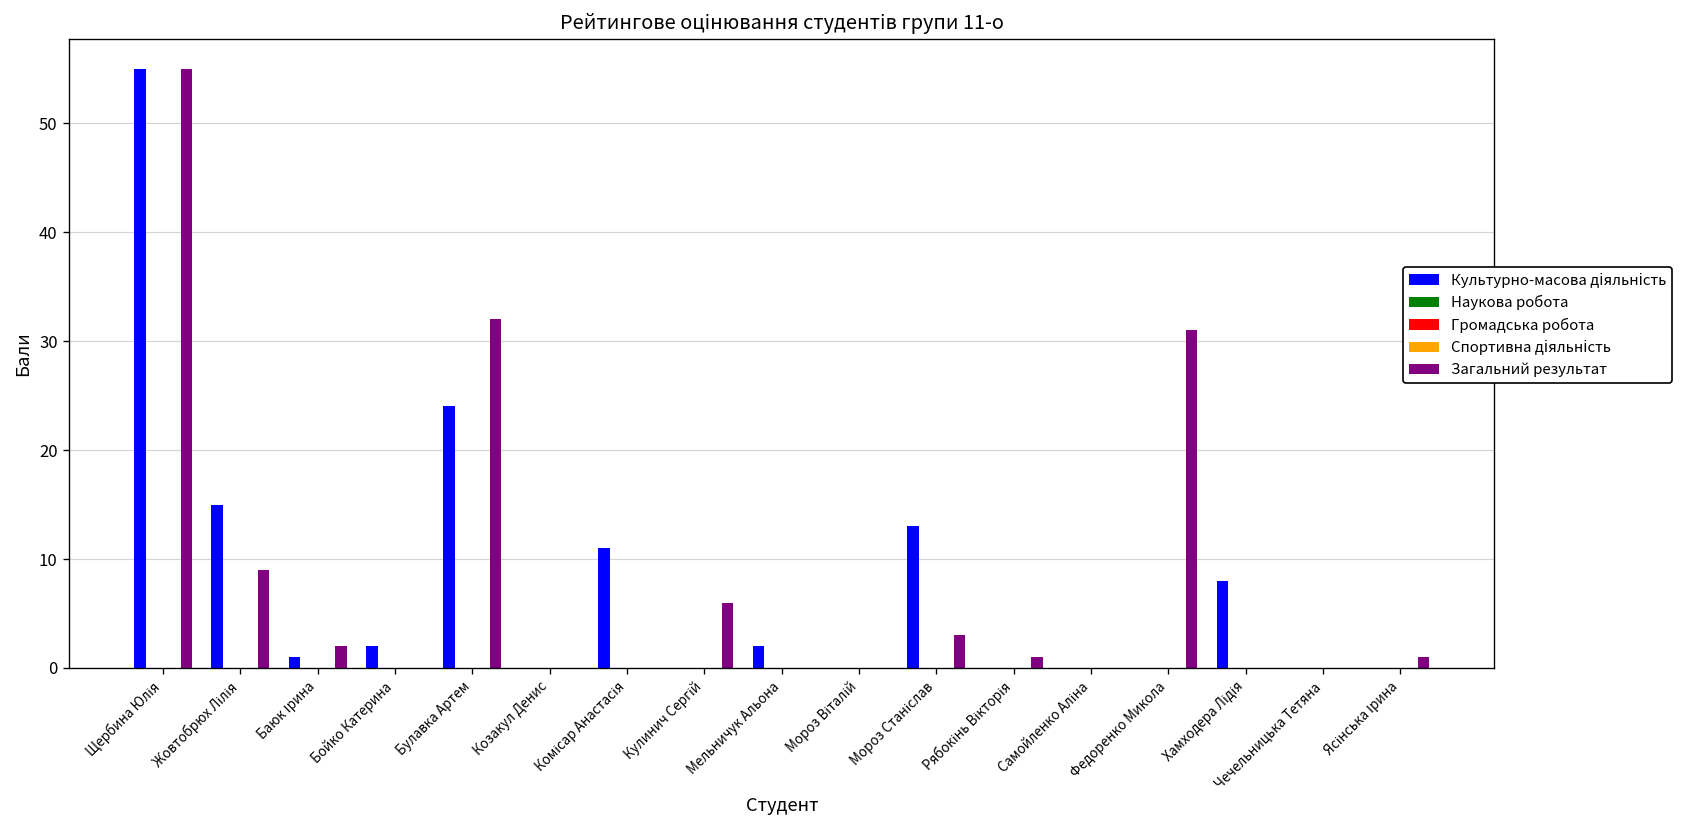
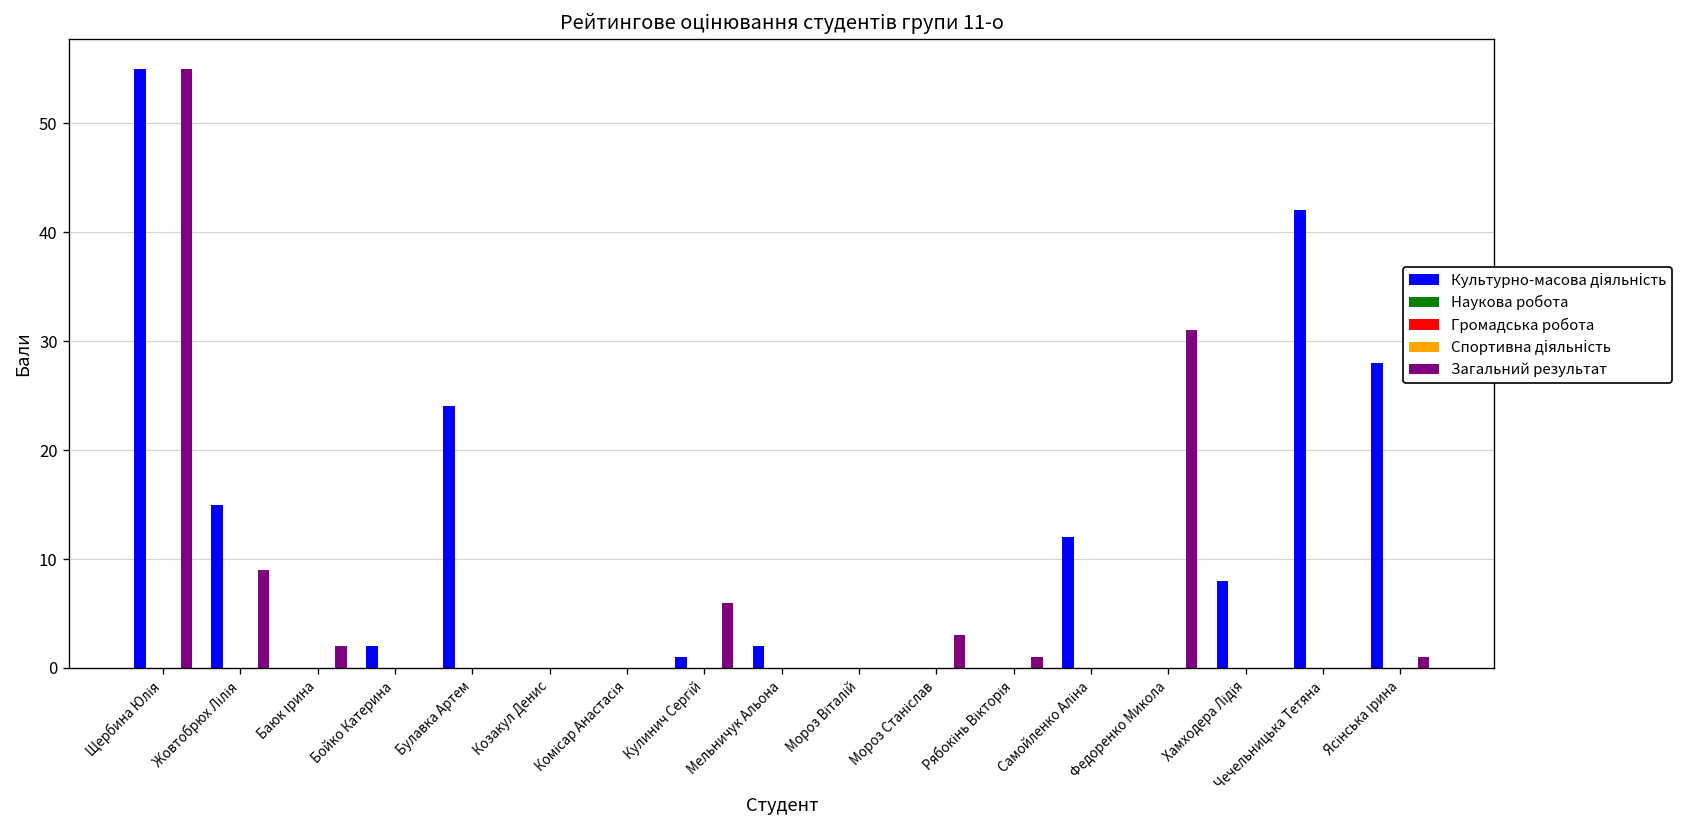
Культурно-масова діяльність, Баюк Ірина: 1 -> 0
Загальний результат, Булавка Артем: 32 -> 0
Культурно-масова діяльність, Комісар Анастасія: 11 -> 0
Культурно-масова діяльність, Кулинич Сергій: 0 -> 1
Культурно-масова діяльність, Мороз Станіслав: 13 -> 0
Культурно-масова діяльність, Самойленко Аліна: 0 -> 12
Культурно-масова діяльність, Чечельницька Тетяна: 0 -> 42
Культурно-масова діяльність, Ясінська Ірина: 0 -> 28
